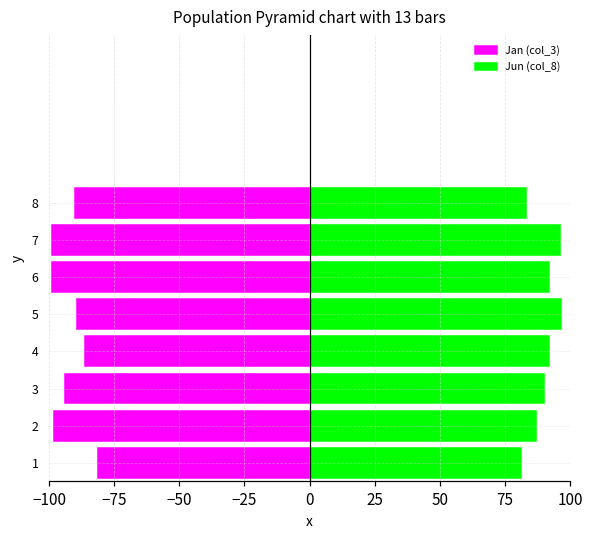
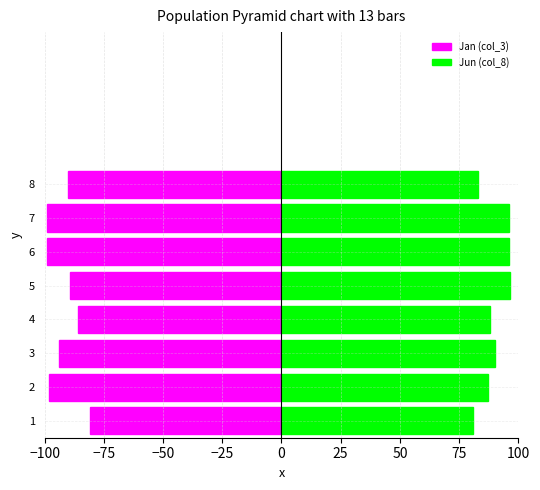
Jun (col_8), 6: 92 -> 96
Jun (col_8), 4: 92 -> 88
